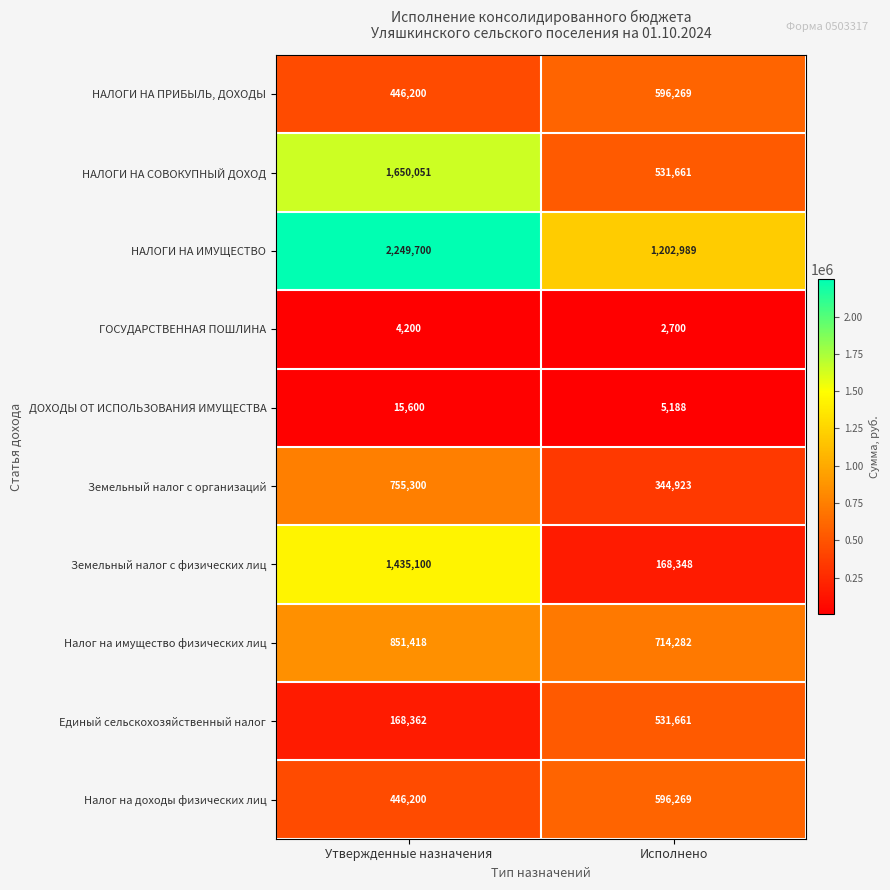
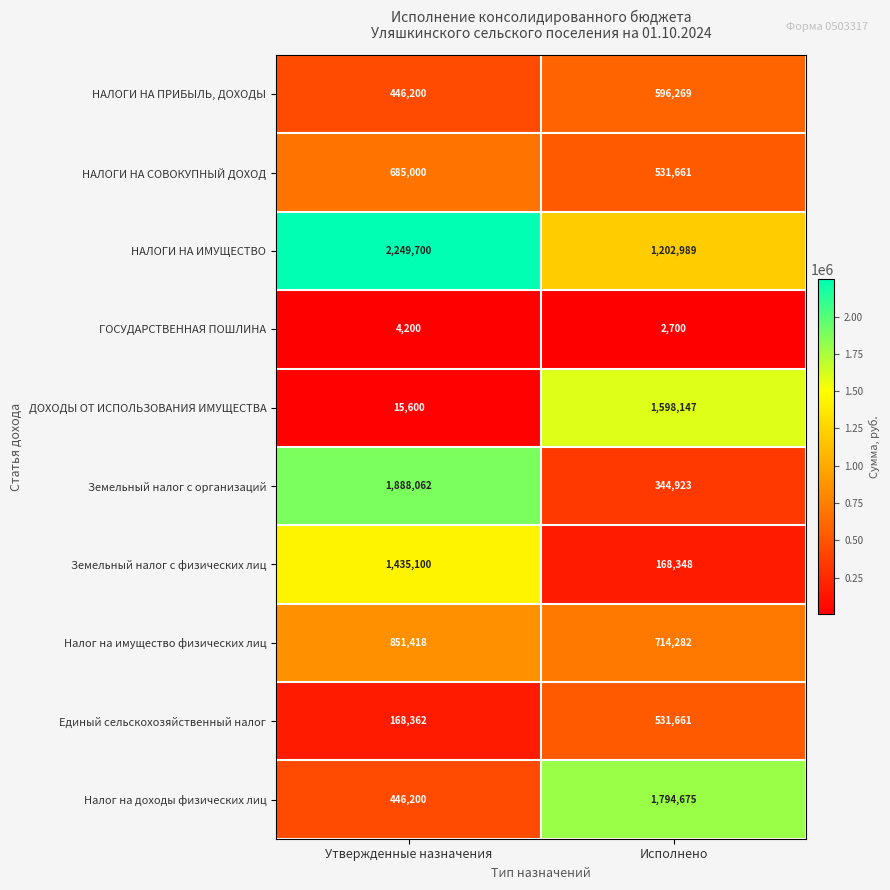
НАЛОГИ НА СОВОКУПНЫЙ ДОХОД, Утвержденные назначения: 1,650,051 -> 685,000
ДОХОДЫ ОТ ИСПОЛЬЗОВАНИЯ ИМУЩЕСТВА, Исполнено: 5,188 -> 1,598,147
Земельный налог с организаций, Утвержденные назначения: 755,300 -> 1,888,062
Налог на доходы физических лиц, Исполнено: 596,269 -> 1,794,675
